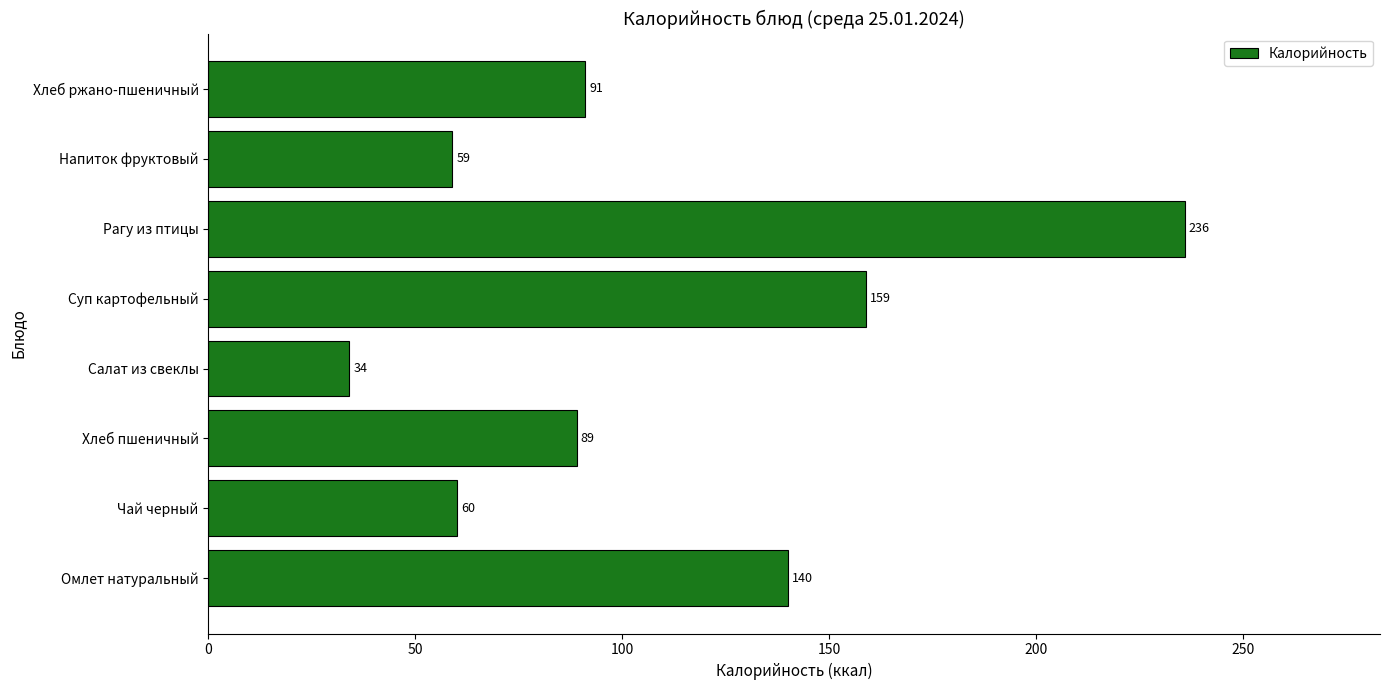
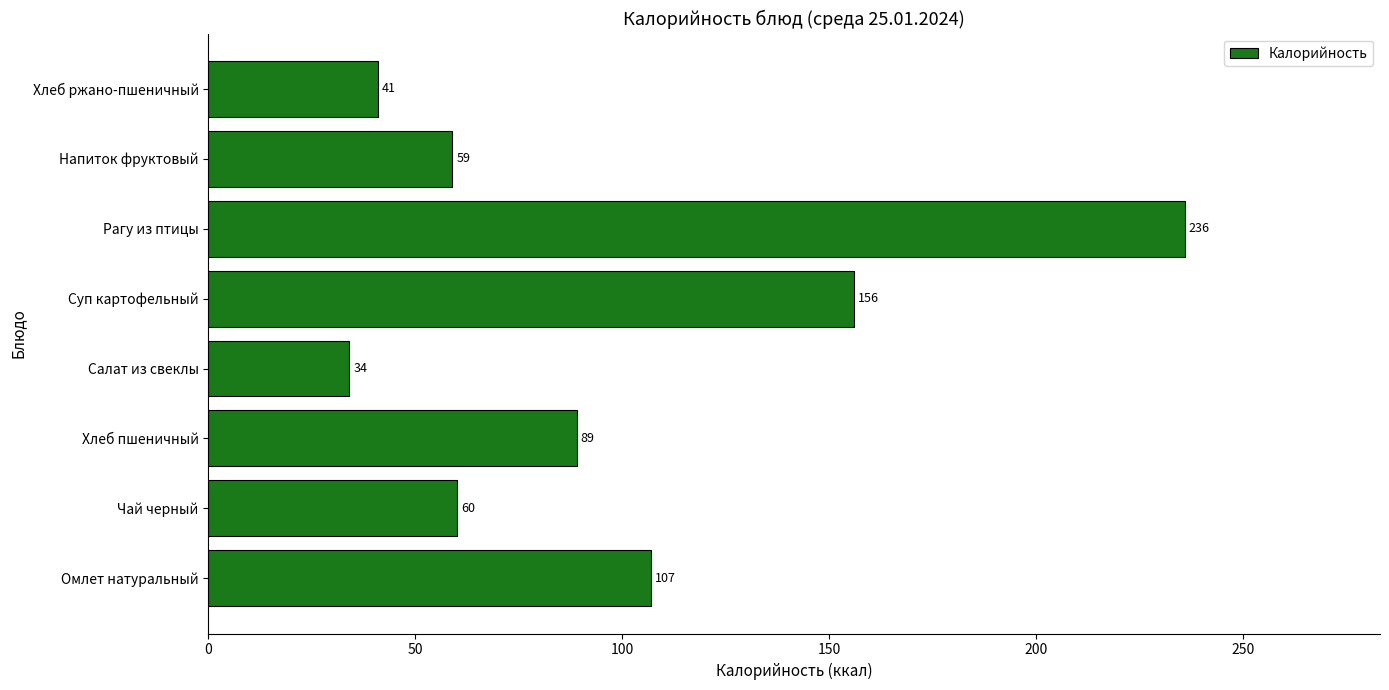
Хлеб ржано-пшеничный: 91 -> 41
Суп картофельный: 159 -> 156
Омлет натуральный: 140 -> 107
